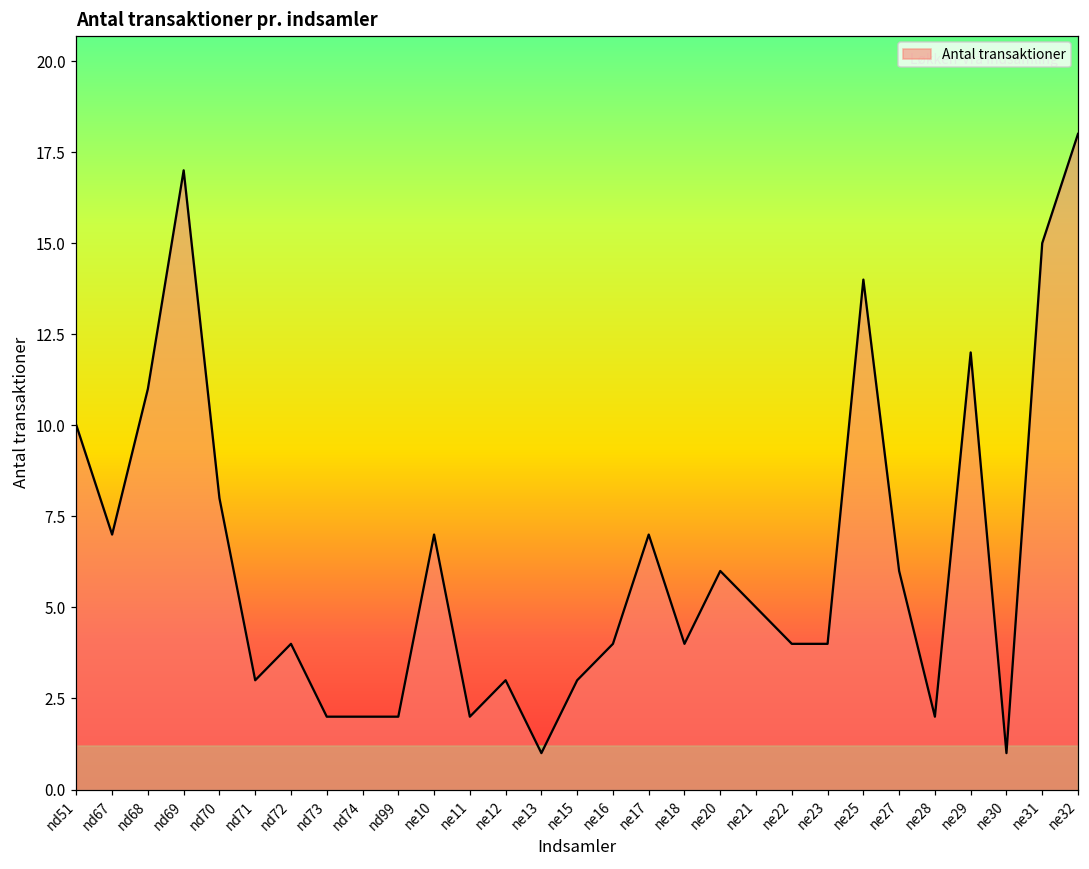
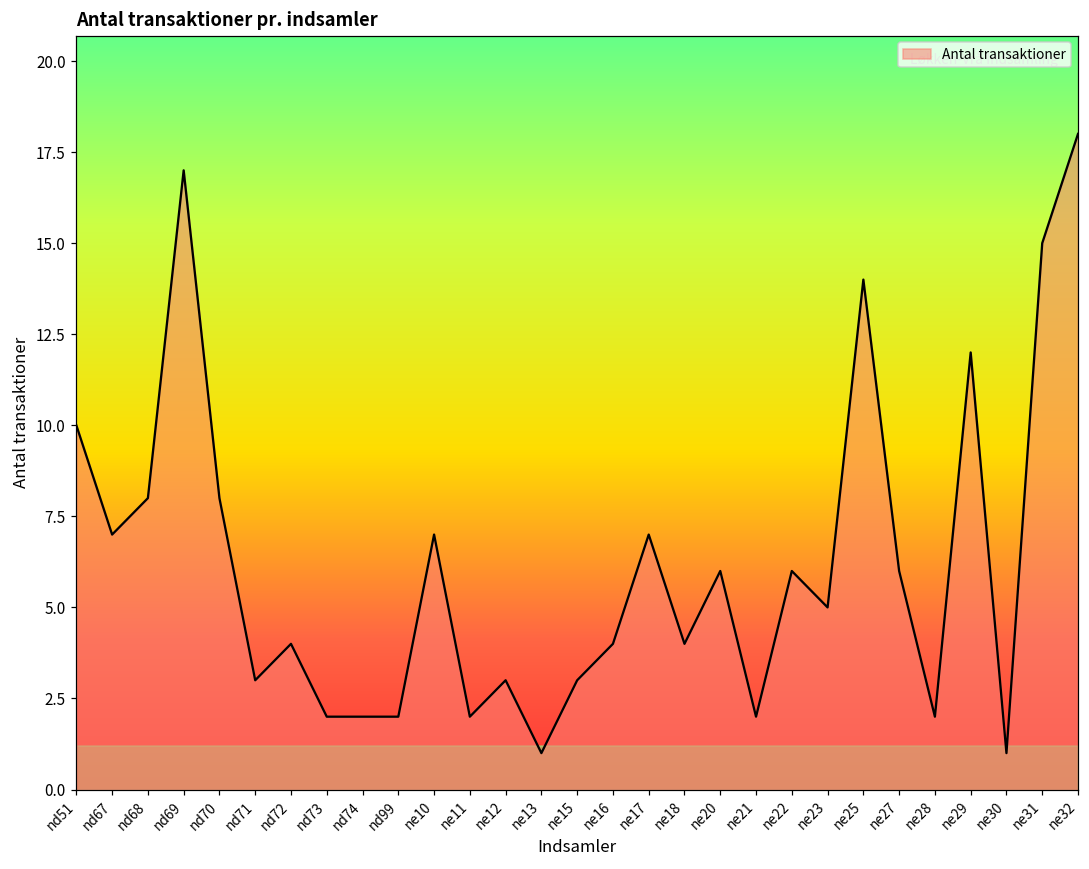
nd68: 11 -> 8
ne21: 5 -> 2
ne22: 4 -> 6
ne23: 4 -> 5
